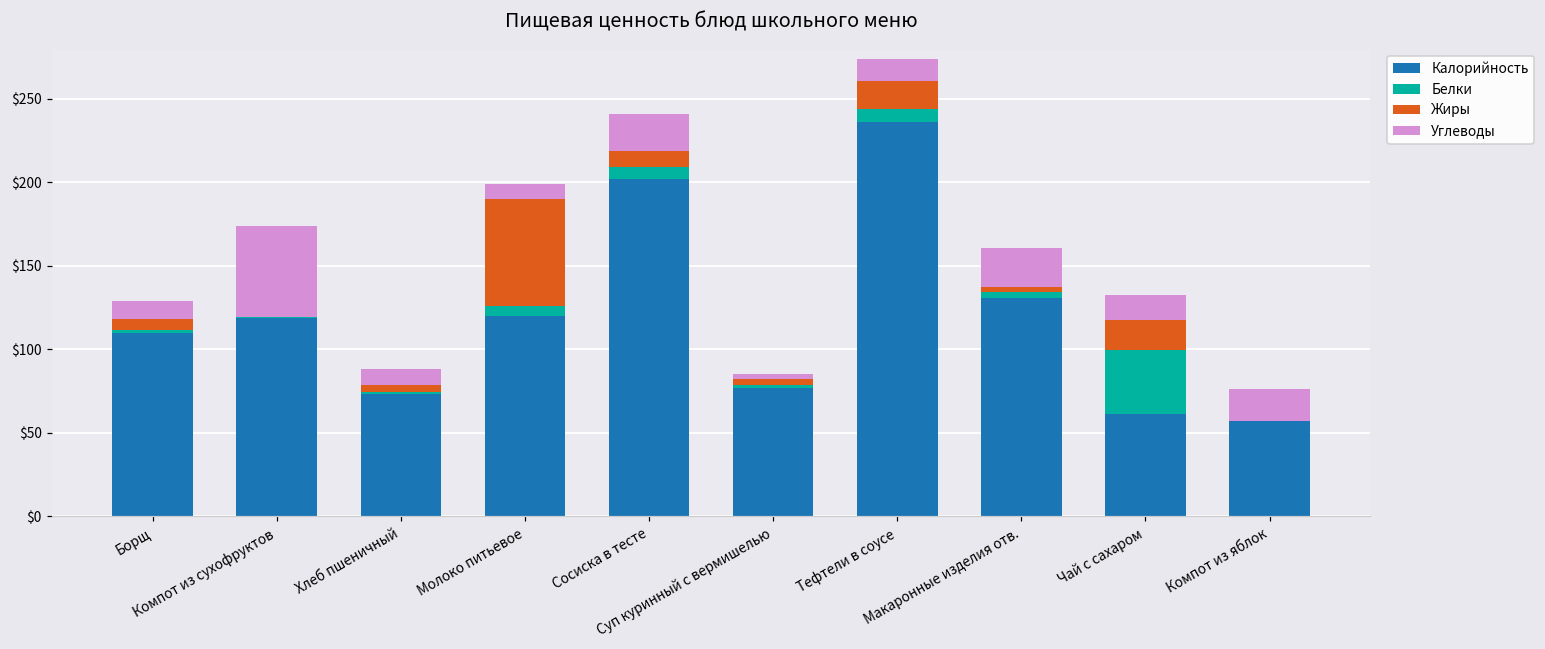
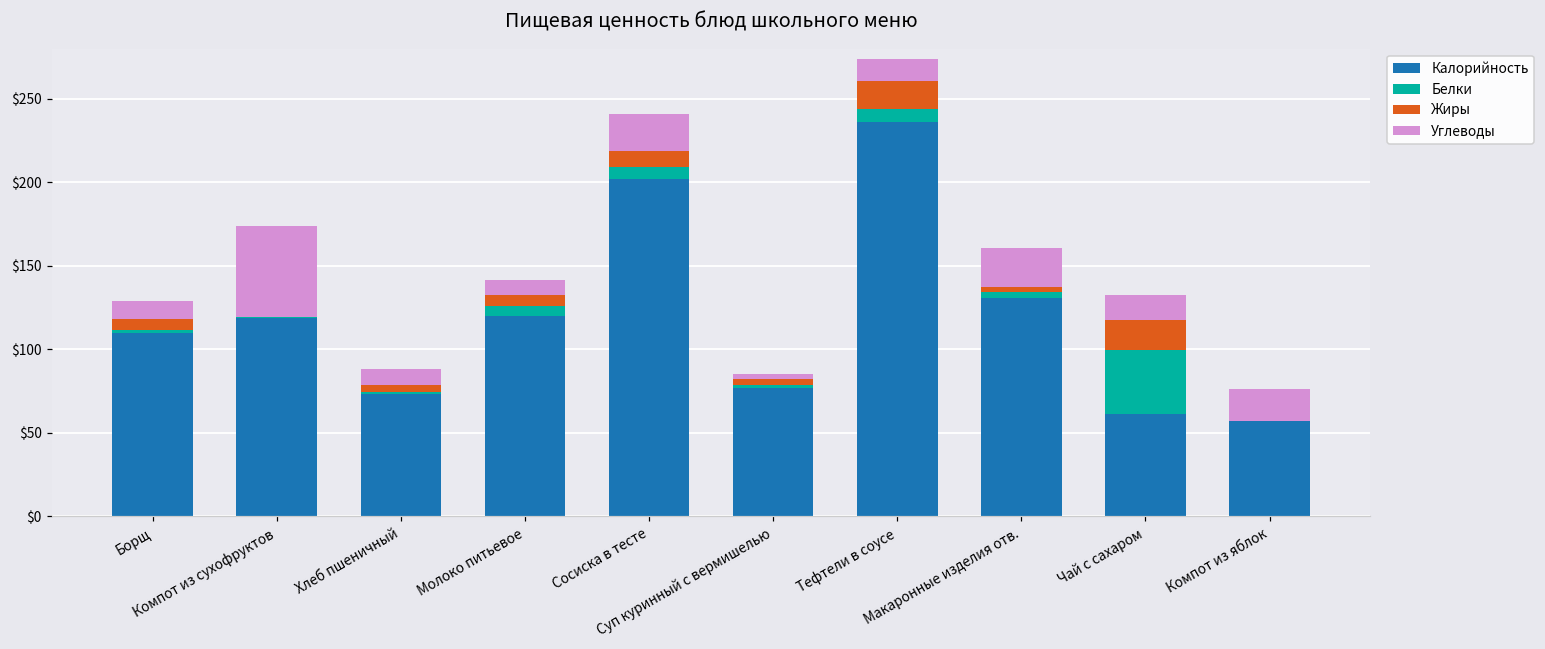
Жиры, Молоко питьевое: $64 -> $6
